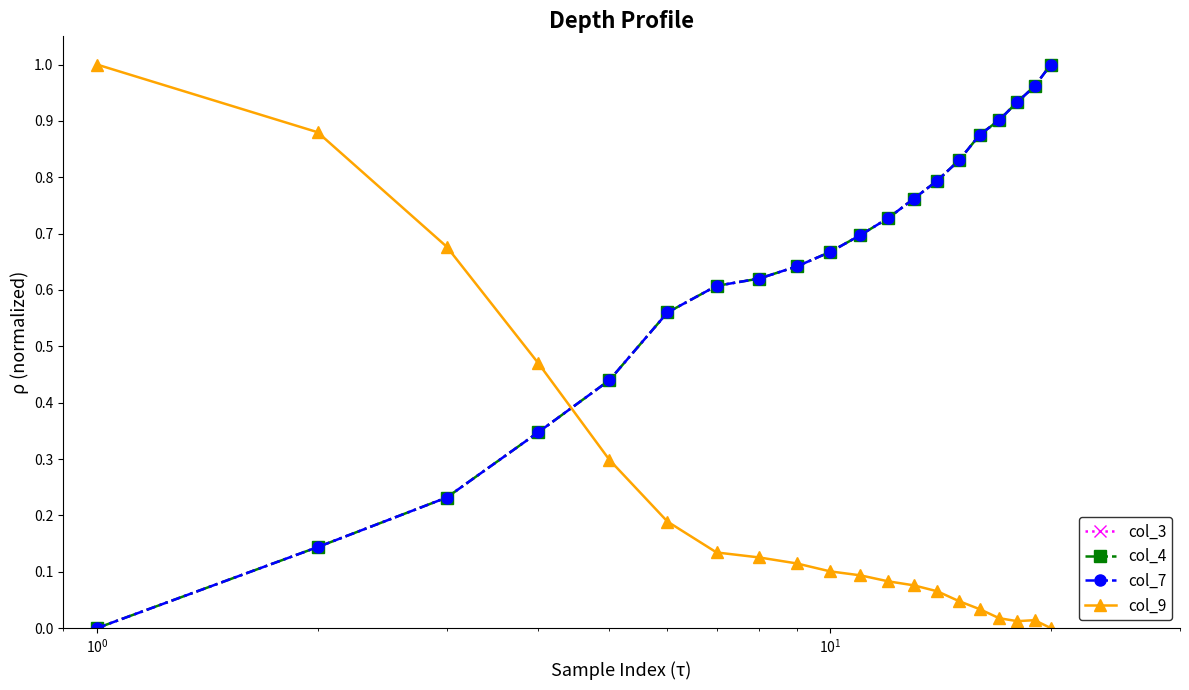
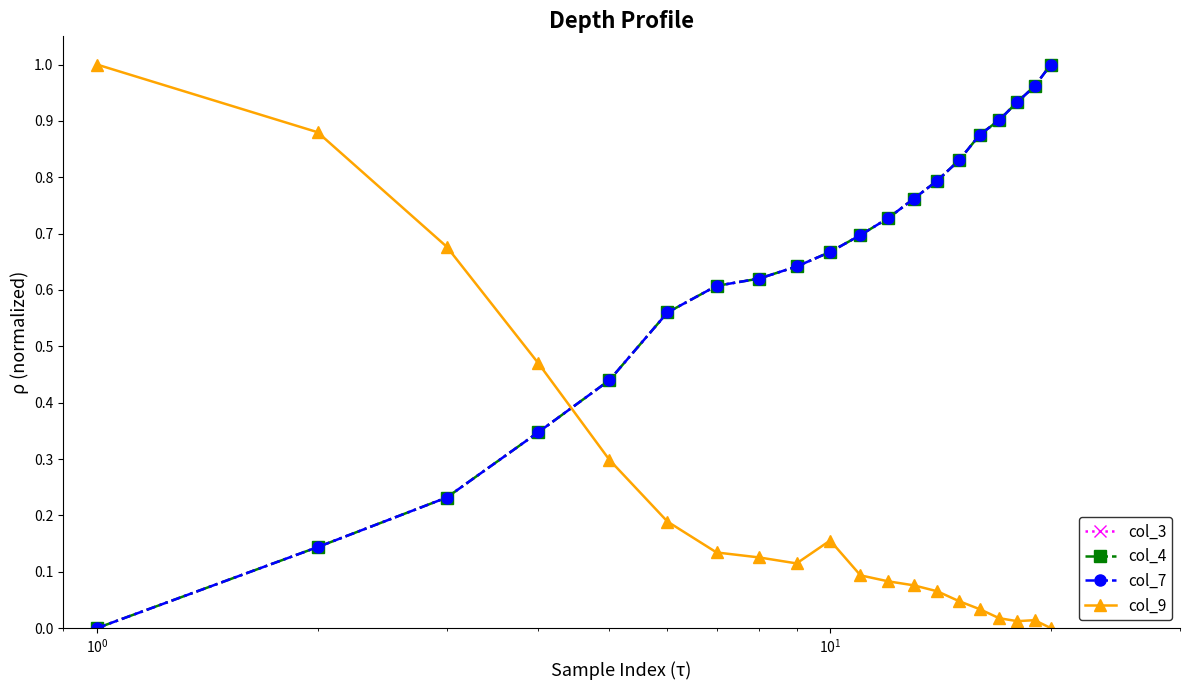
col_9, 10^1: 0.10 -> 0.16
